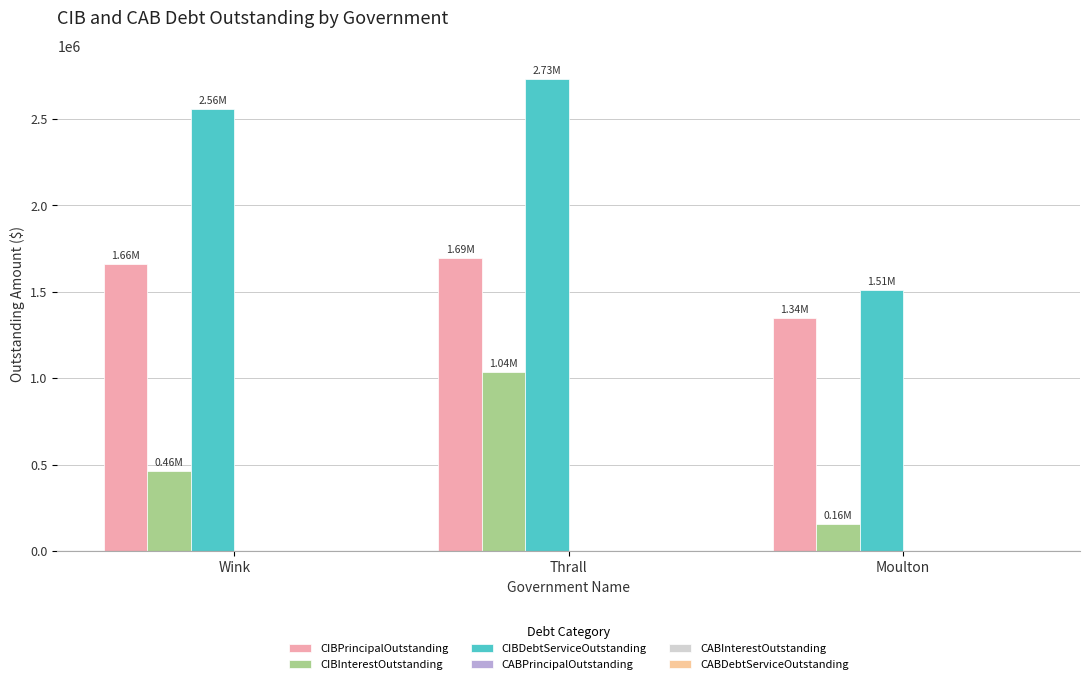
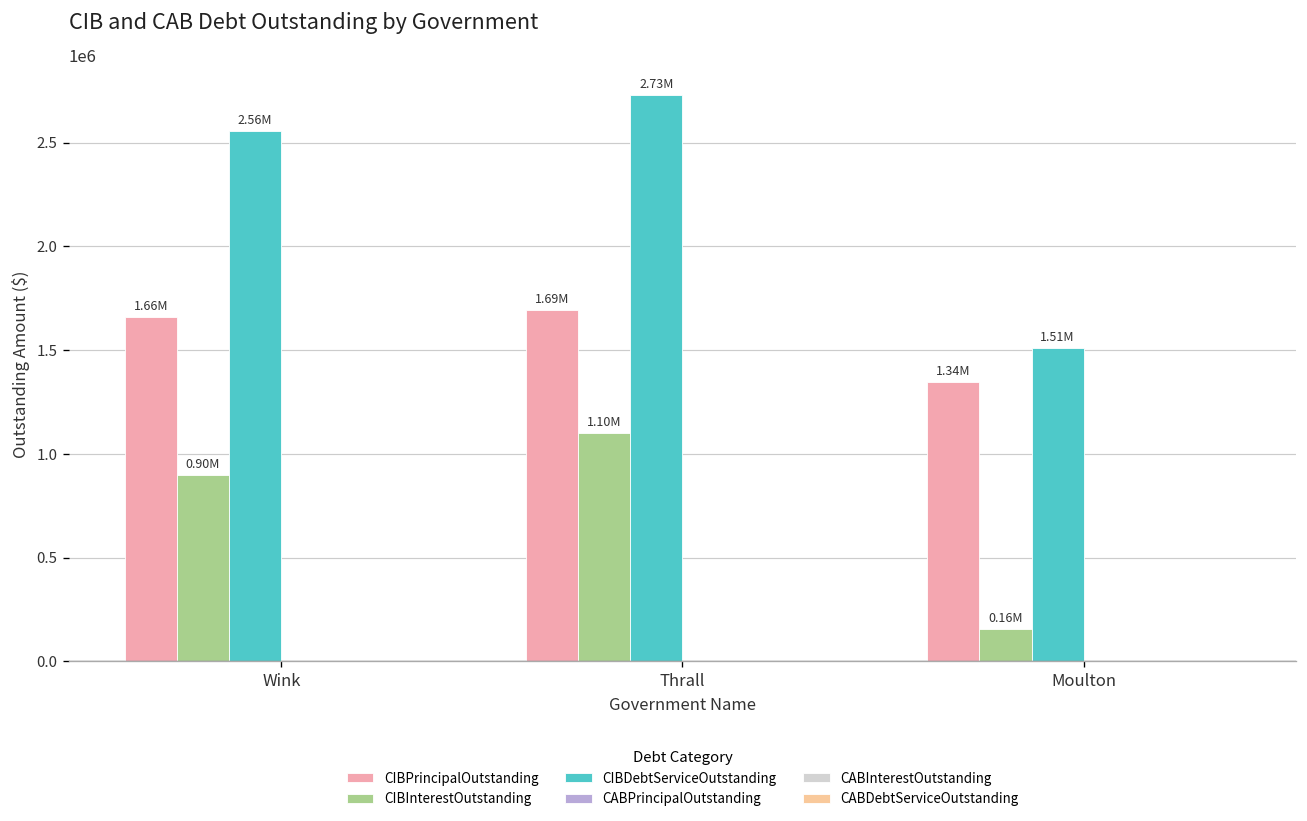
CIBInterestOutstanding, Wink: 0.46M -> 0.90M
CIBInterestOutstanding, Thrall: 1.04M -> 1.10M
